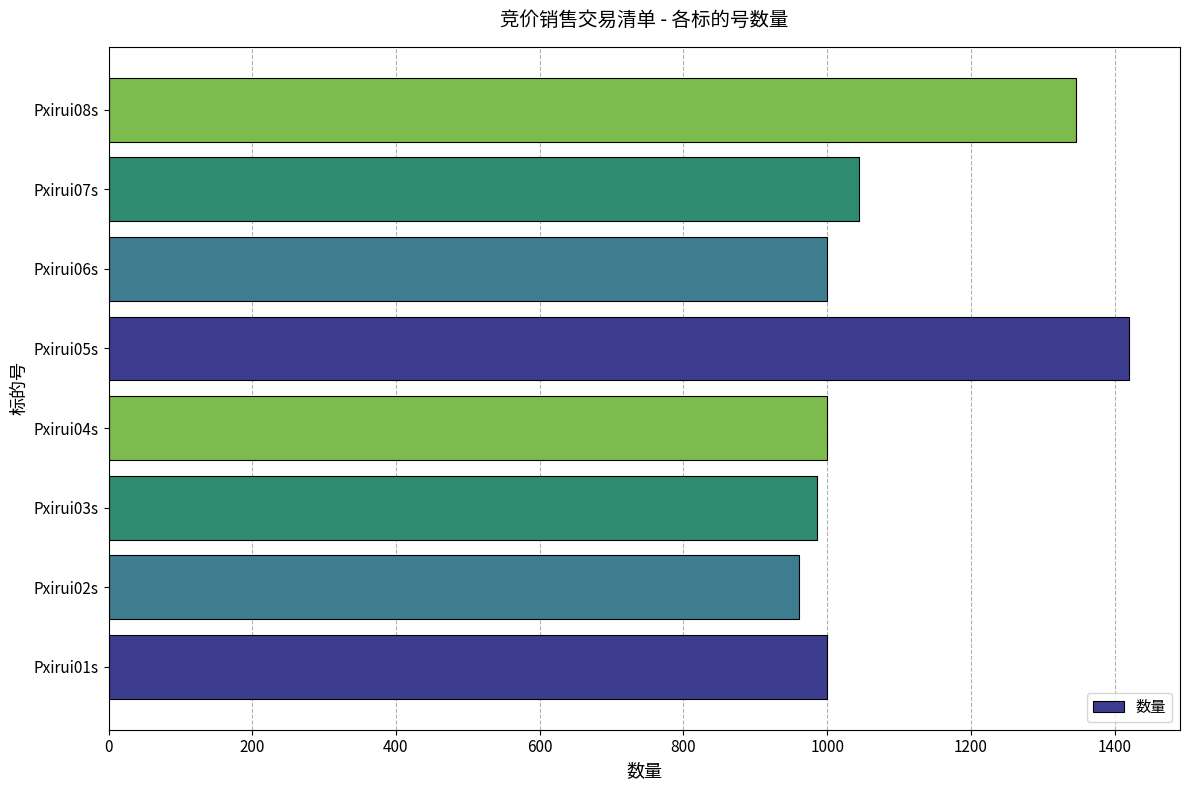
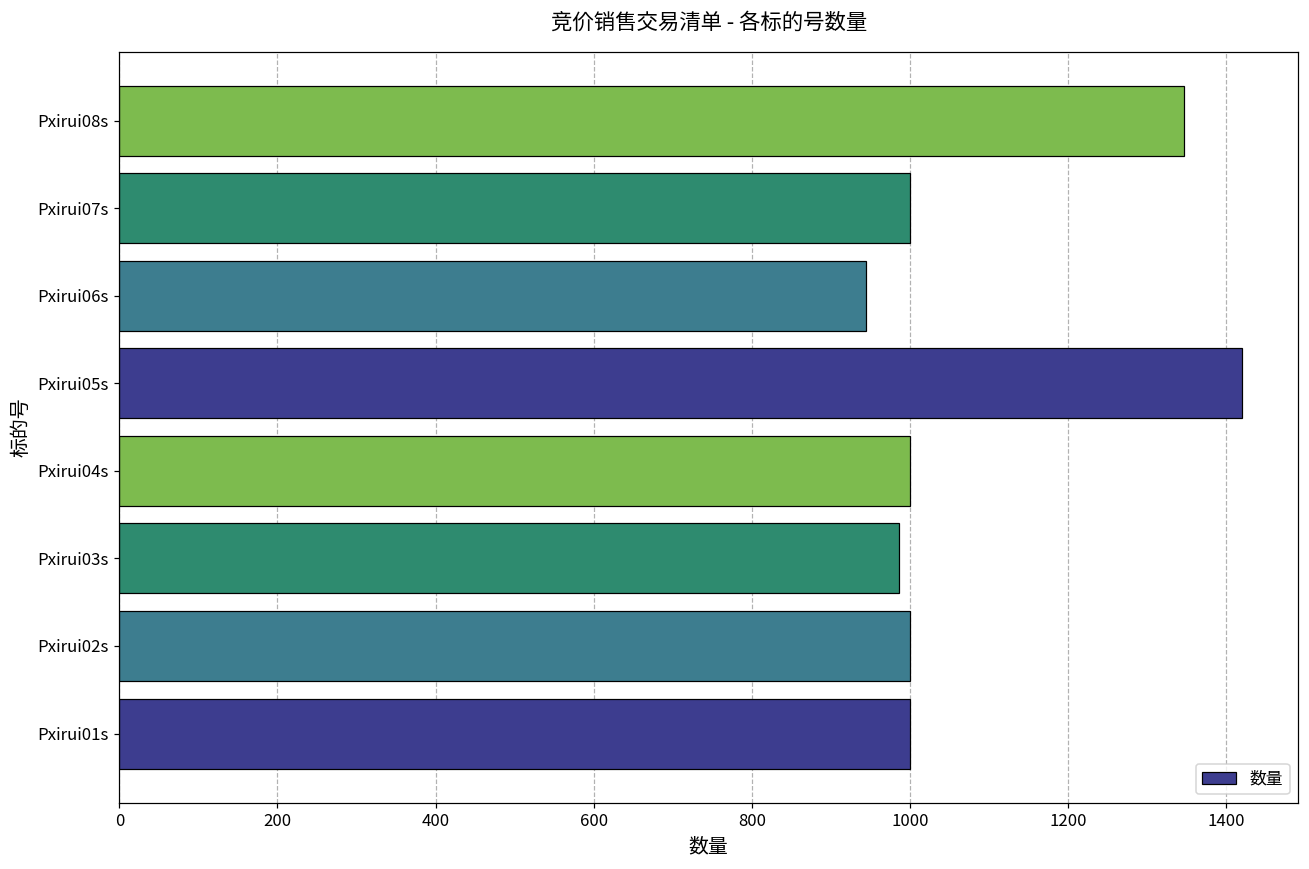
Pxirui07s: 1040 -> 1000
Pxirui06s: 1000 -> 950
Pxirui02s: 960 -> 1000
